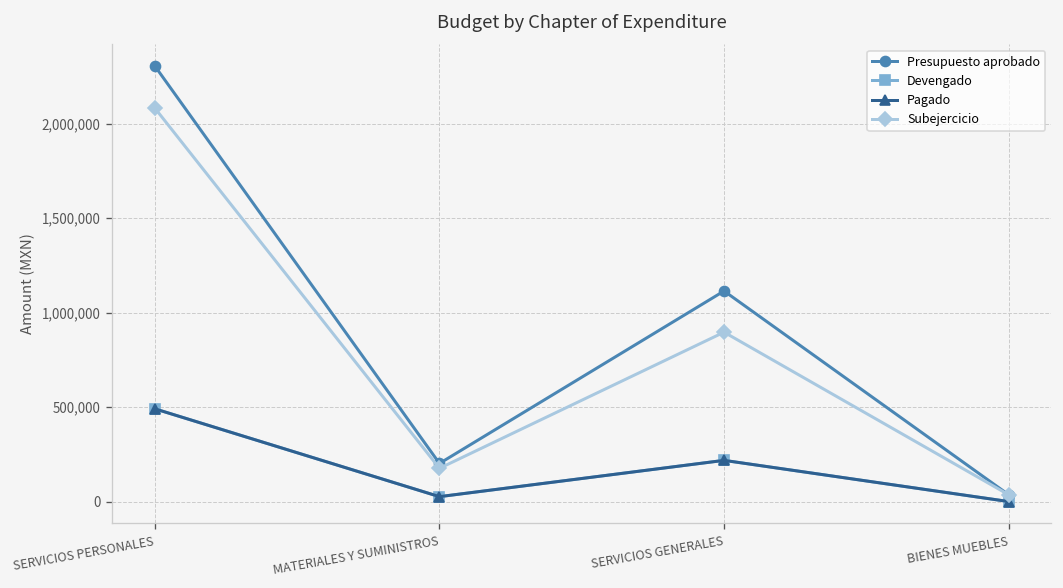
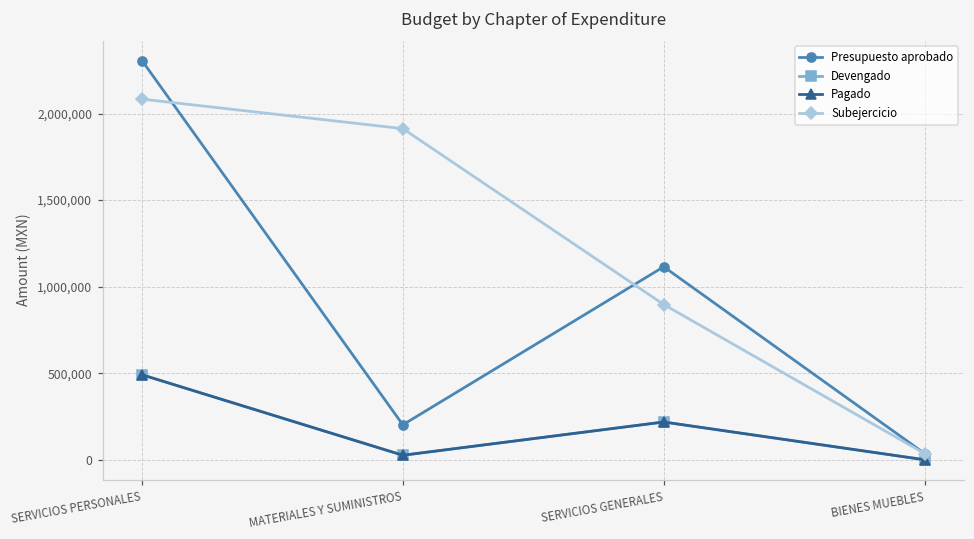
Subejercicio, MATERIALES Y SUMINISTROS: 180,000 -> 1,910,000
